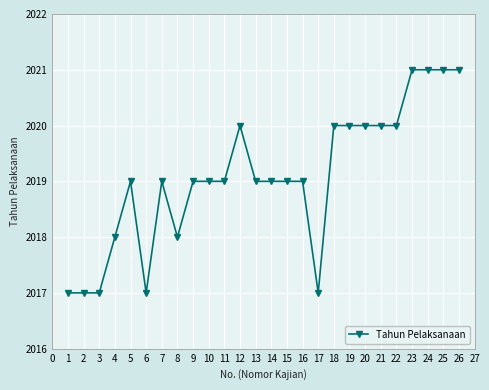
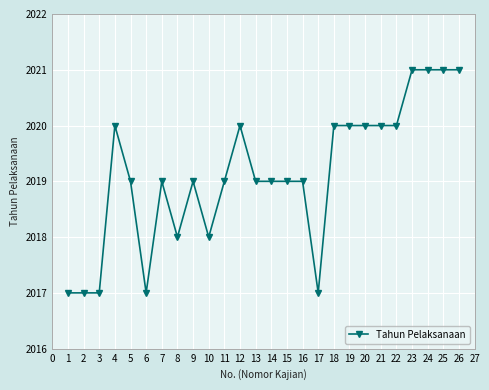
4: 2018 -> 2020
10: 2019 -> 2018
